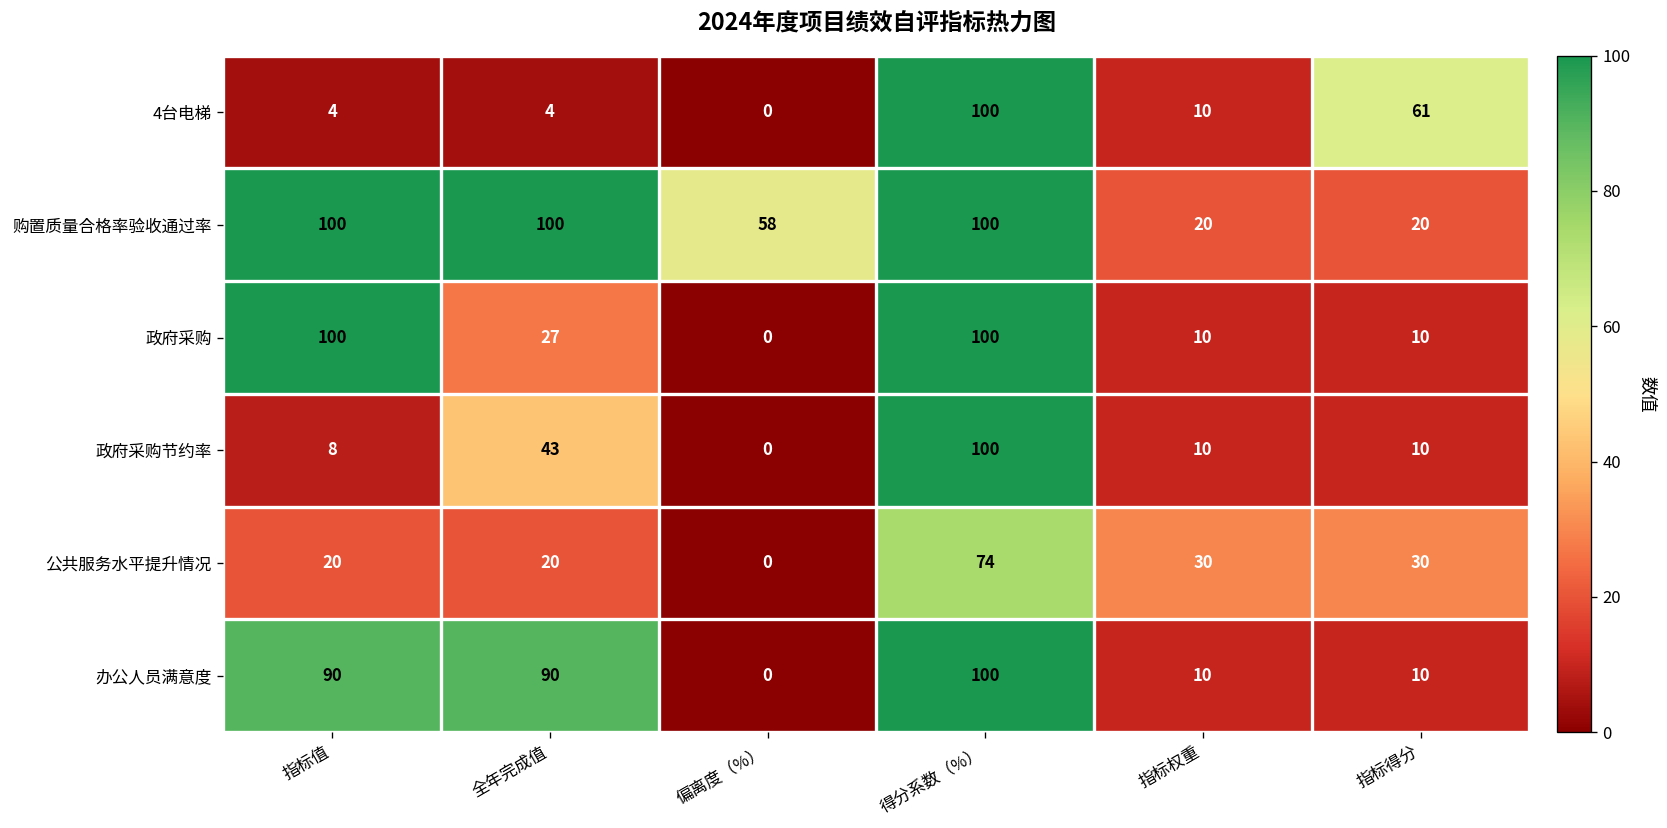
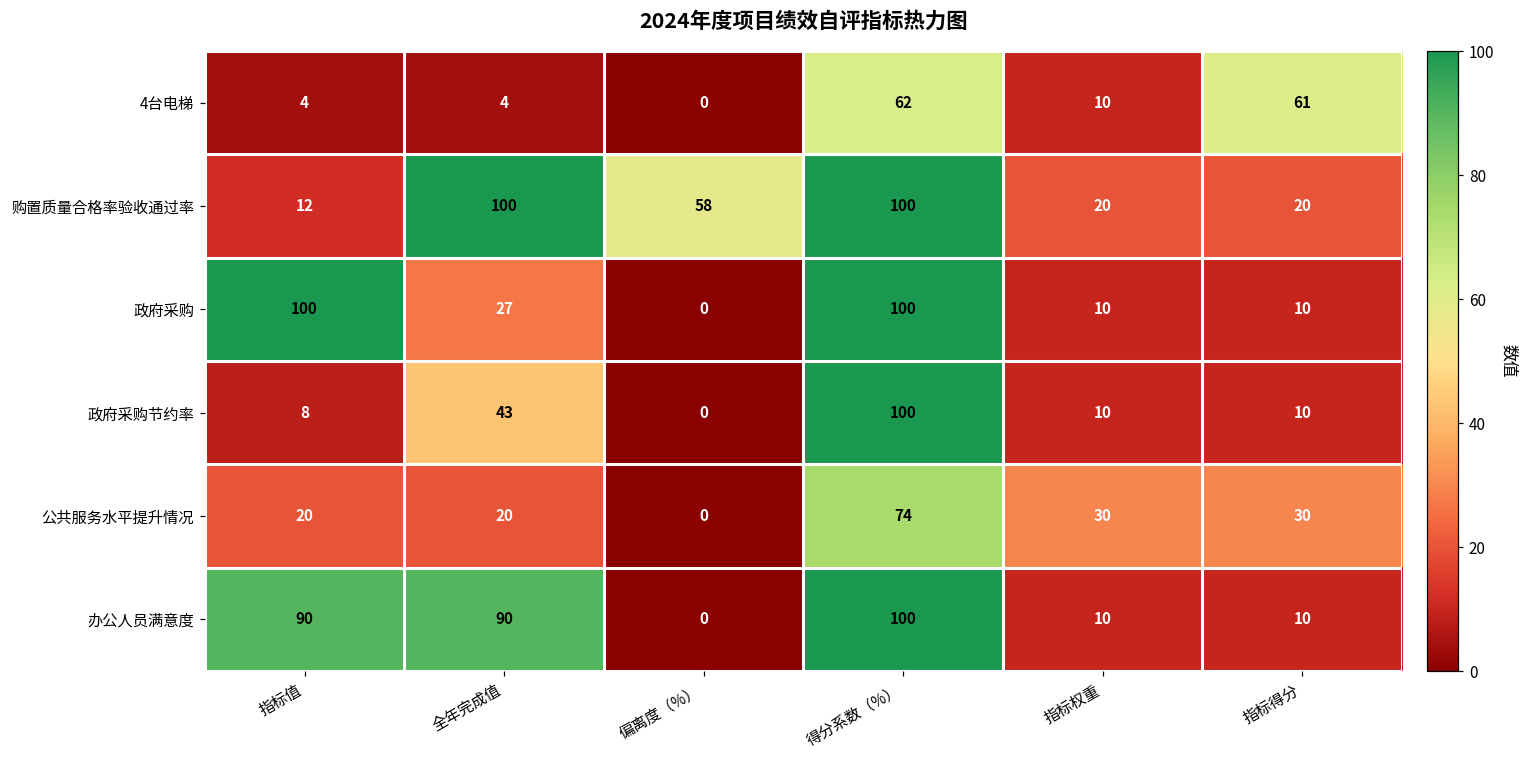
4台电梯, 得分系数（%）: 100 -> 62
购置质量合格率验收通过率, 指标值: 100 -> 12
